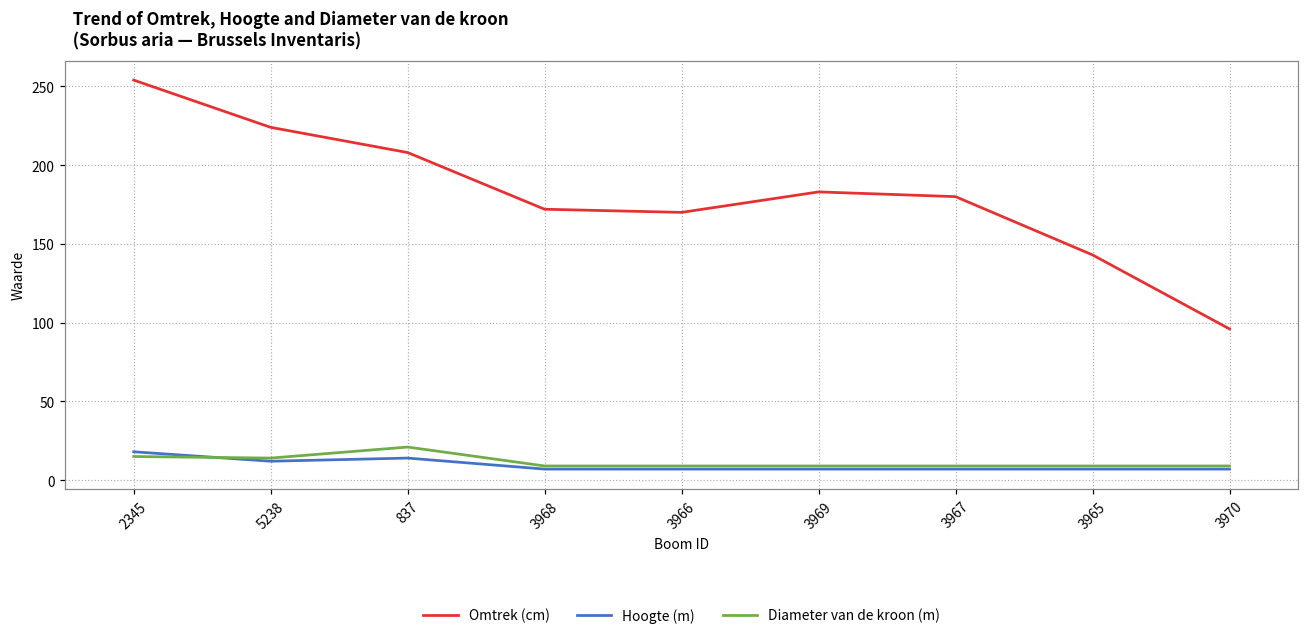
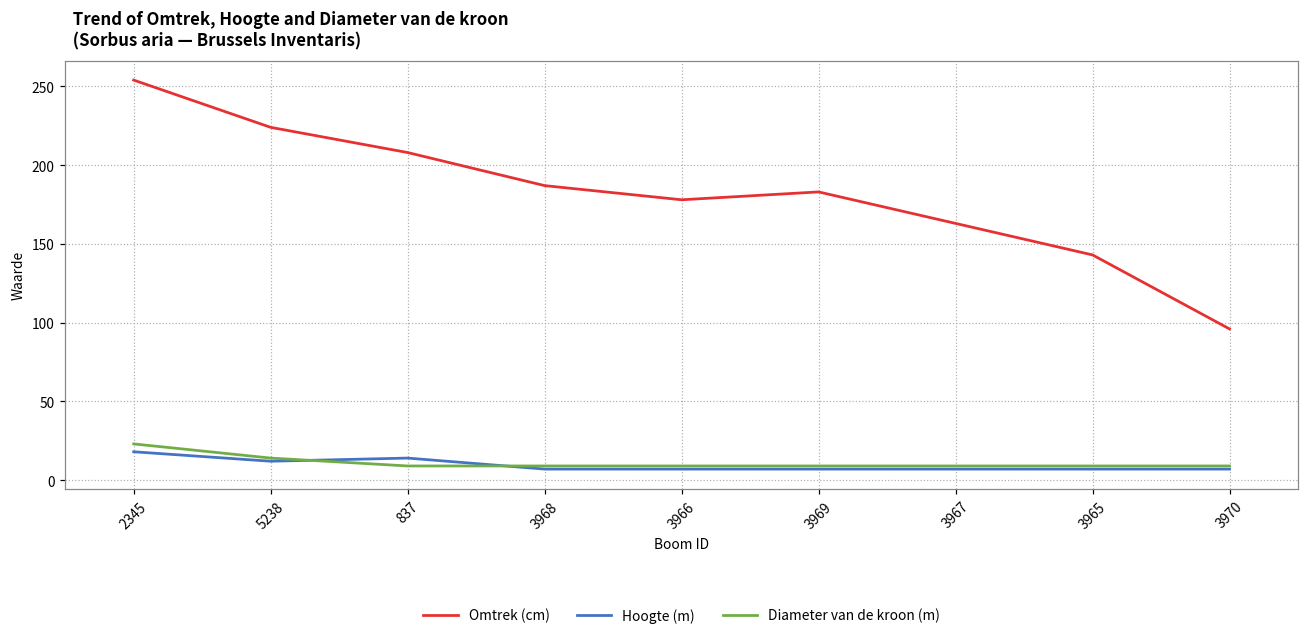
Diameter van de kroon (m), 2345: 15 -> 23
Diameter van de kroon (m), 837: 21 -> 9
Omtrek (cm), 3968: 172 -> 187
Omtrek (cm), 3966: 170 -> 178
Omtrek (cm), 3967: 180 -> 163
